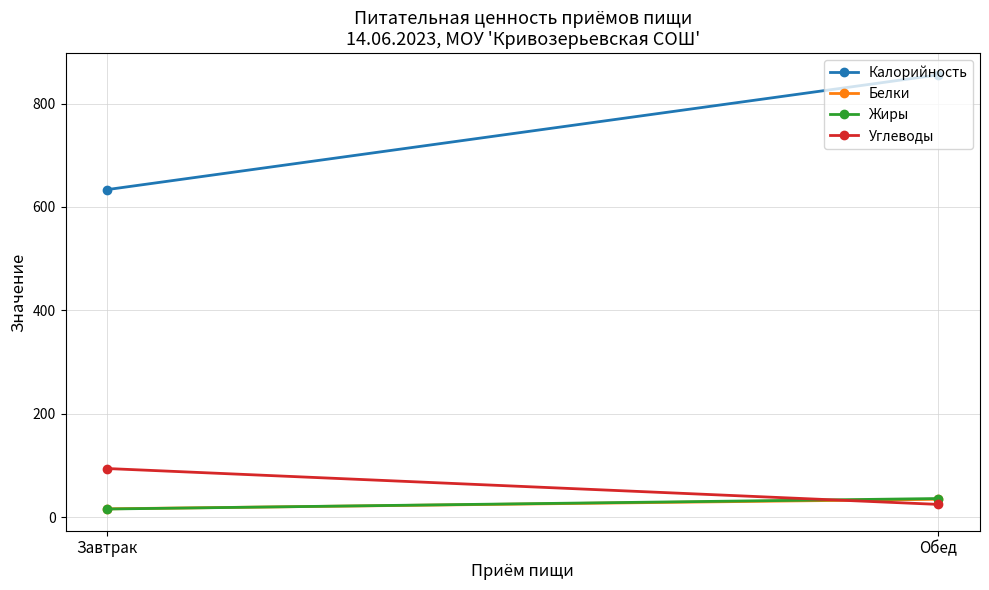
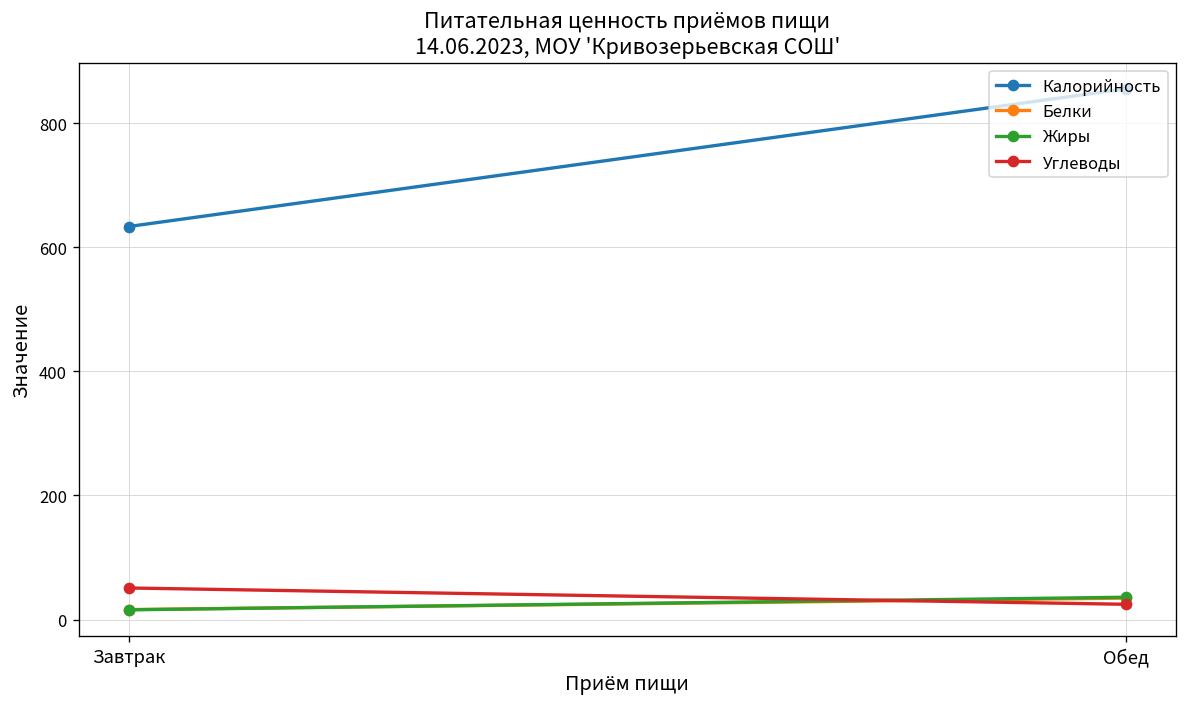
Углеводы, Завтрак: 90 -> 50
